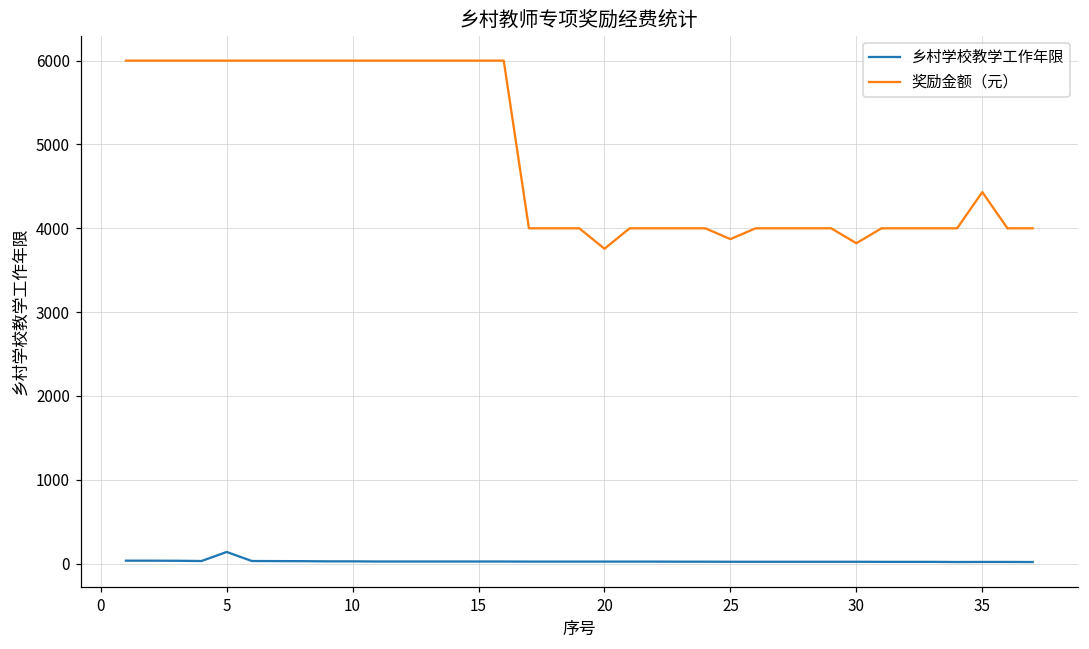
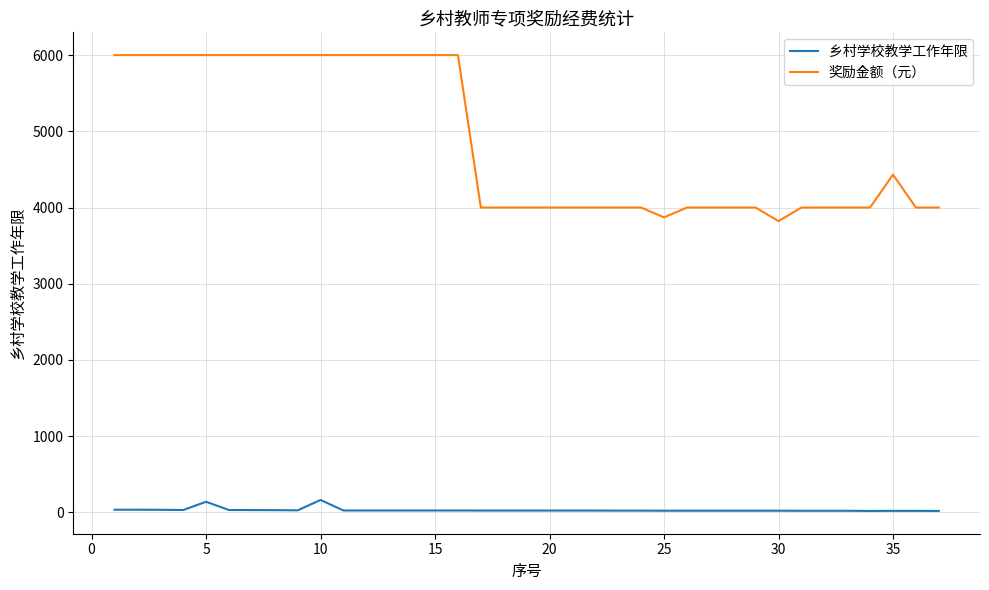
乡村学校教学工作年限, 10: 0 -> 200
奖励金额（元）, 20: 3800 -> 4000
